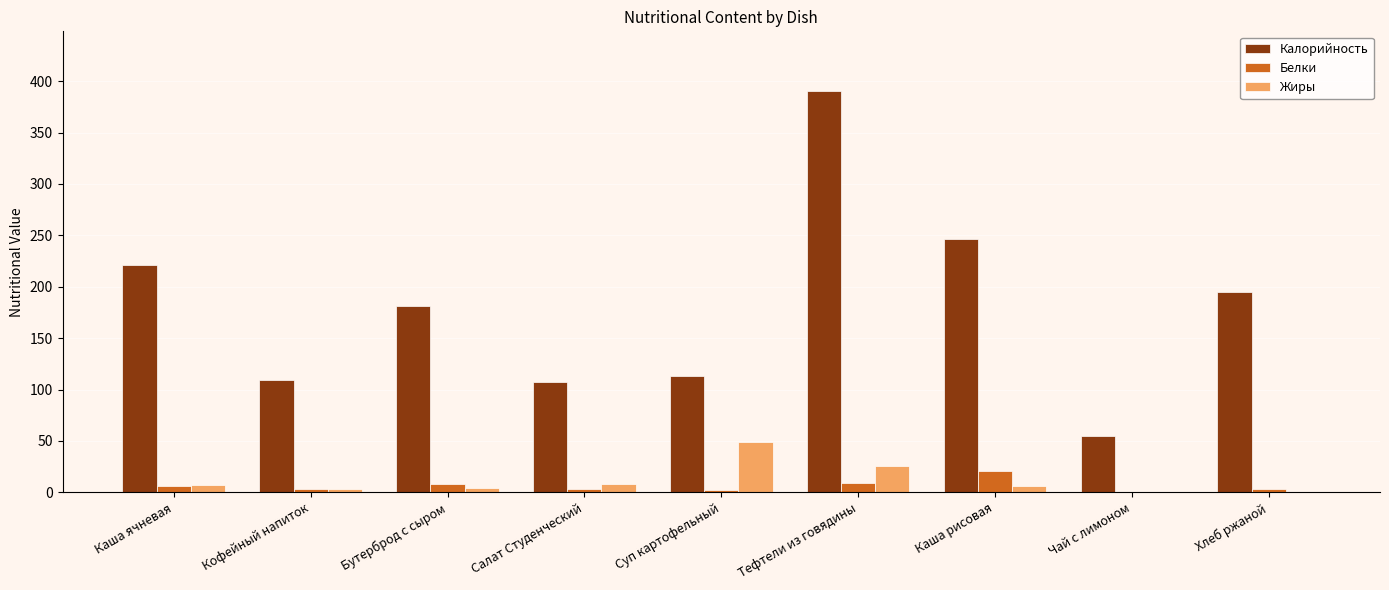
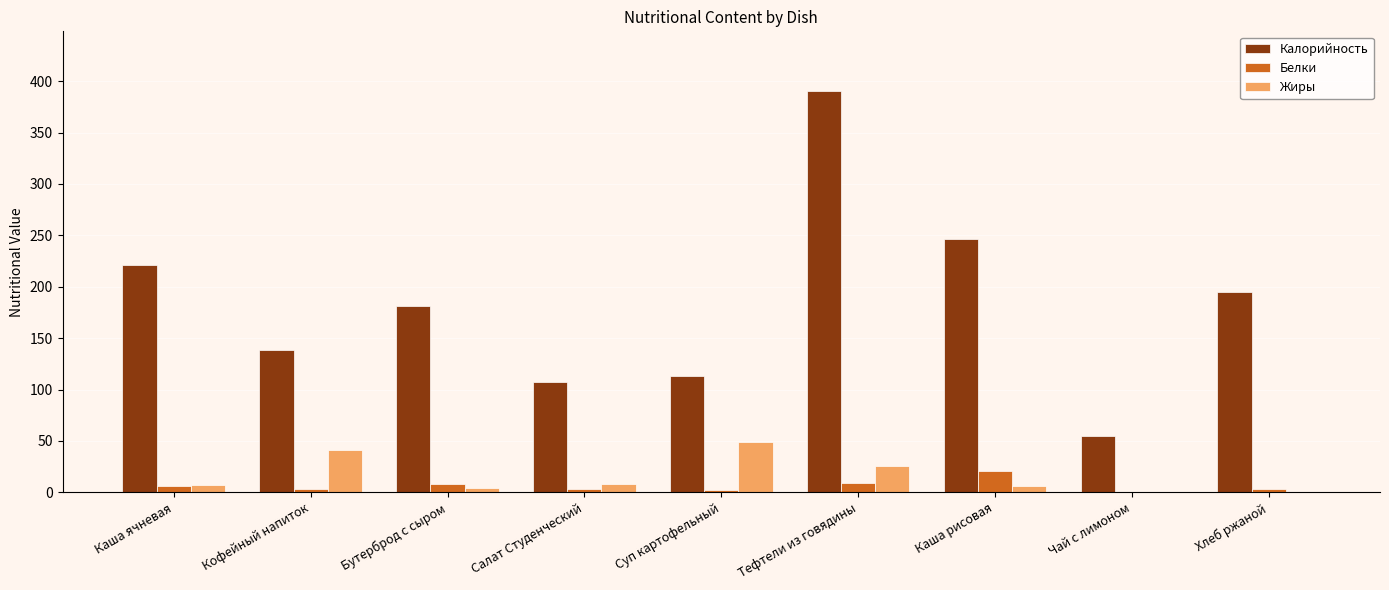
Калорийность, Кофейный напиток: 109 -> 138
Жиры, Кофейный напиток: 3 -> 41
